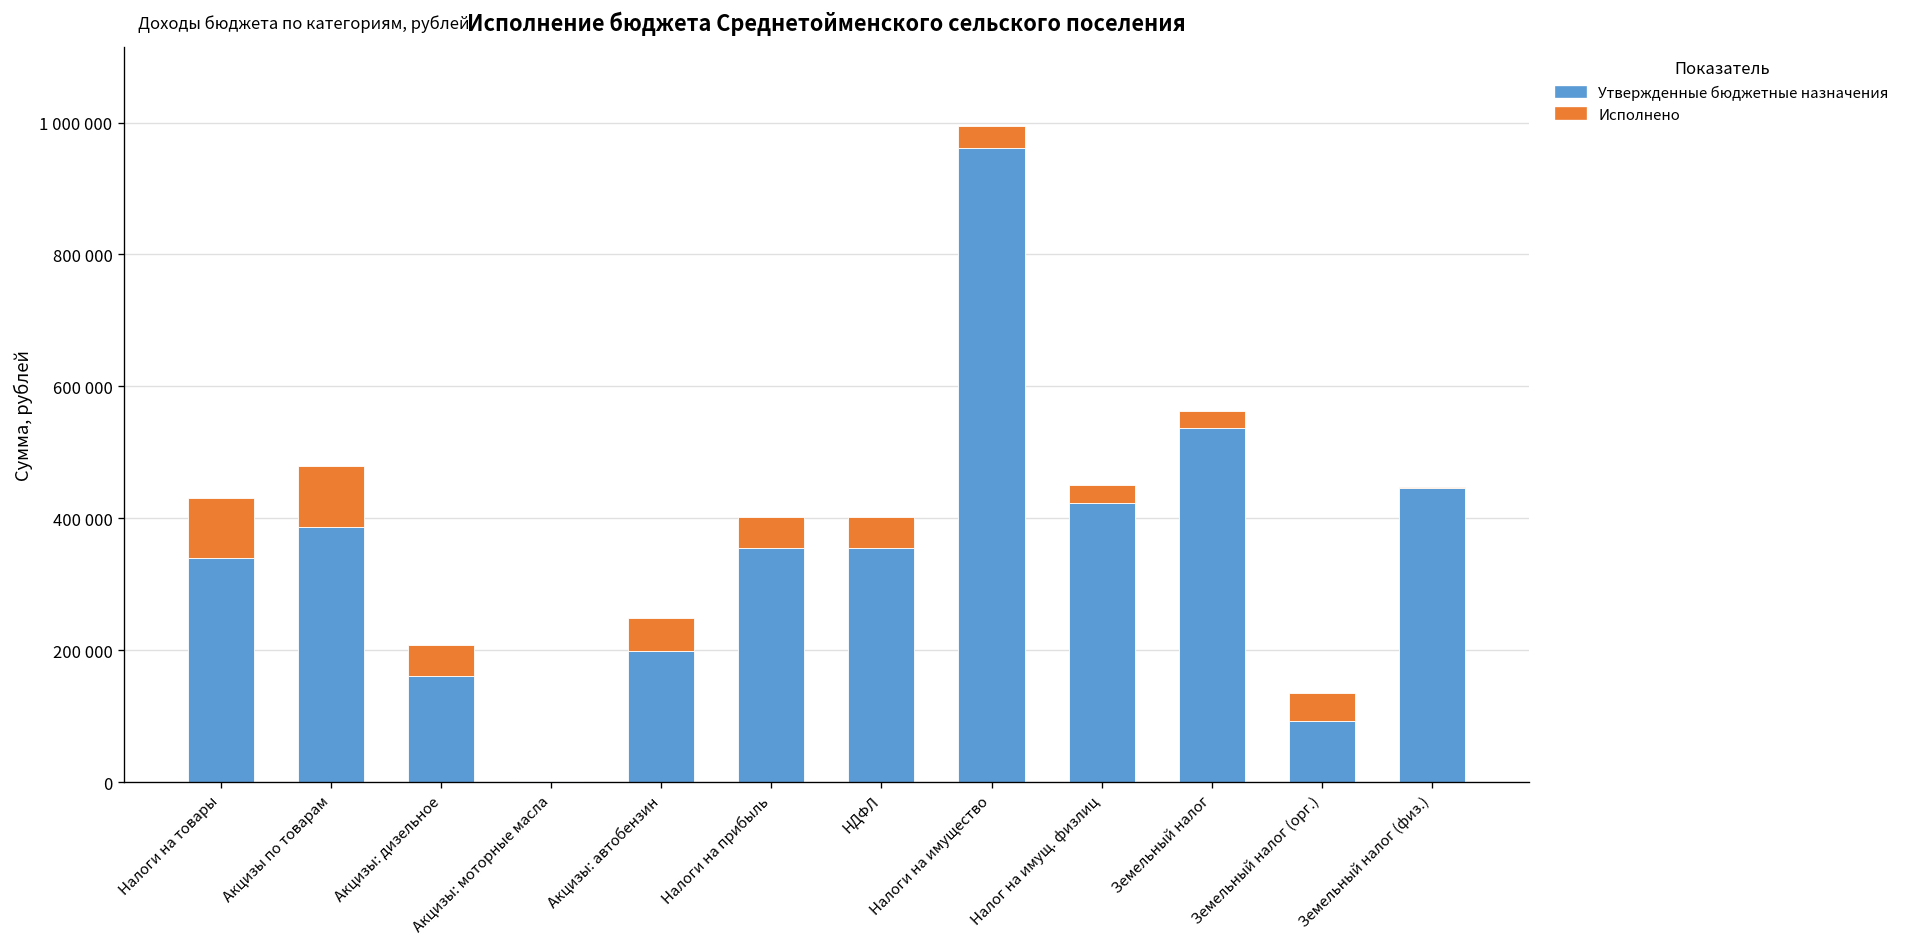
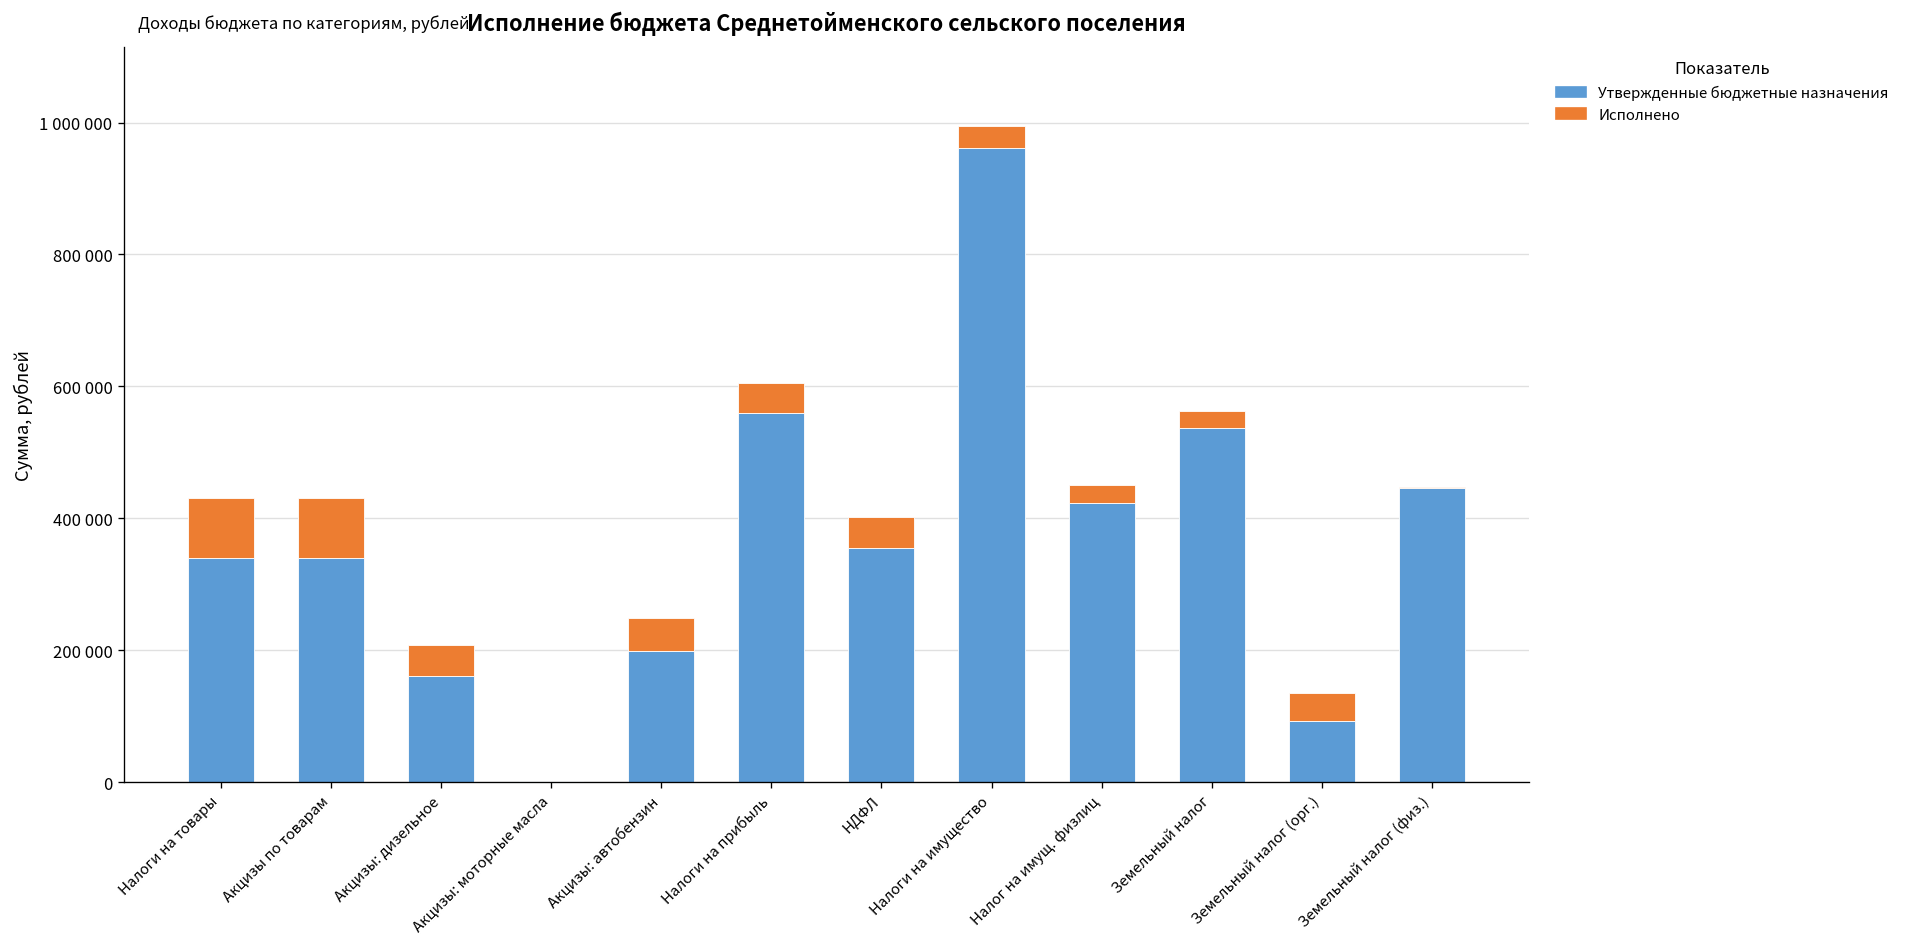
Утвержденные бюджетные назначения, Акцизы по товарам: 390000 -> 340000
Утвержденные бюджетные назначения, Налоги на прибыль: 350000 -> 560000
